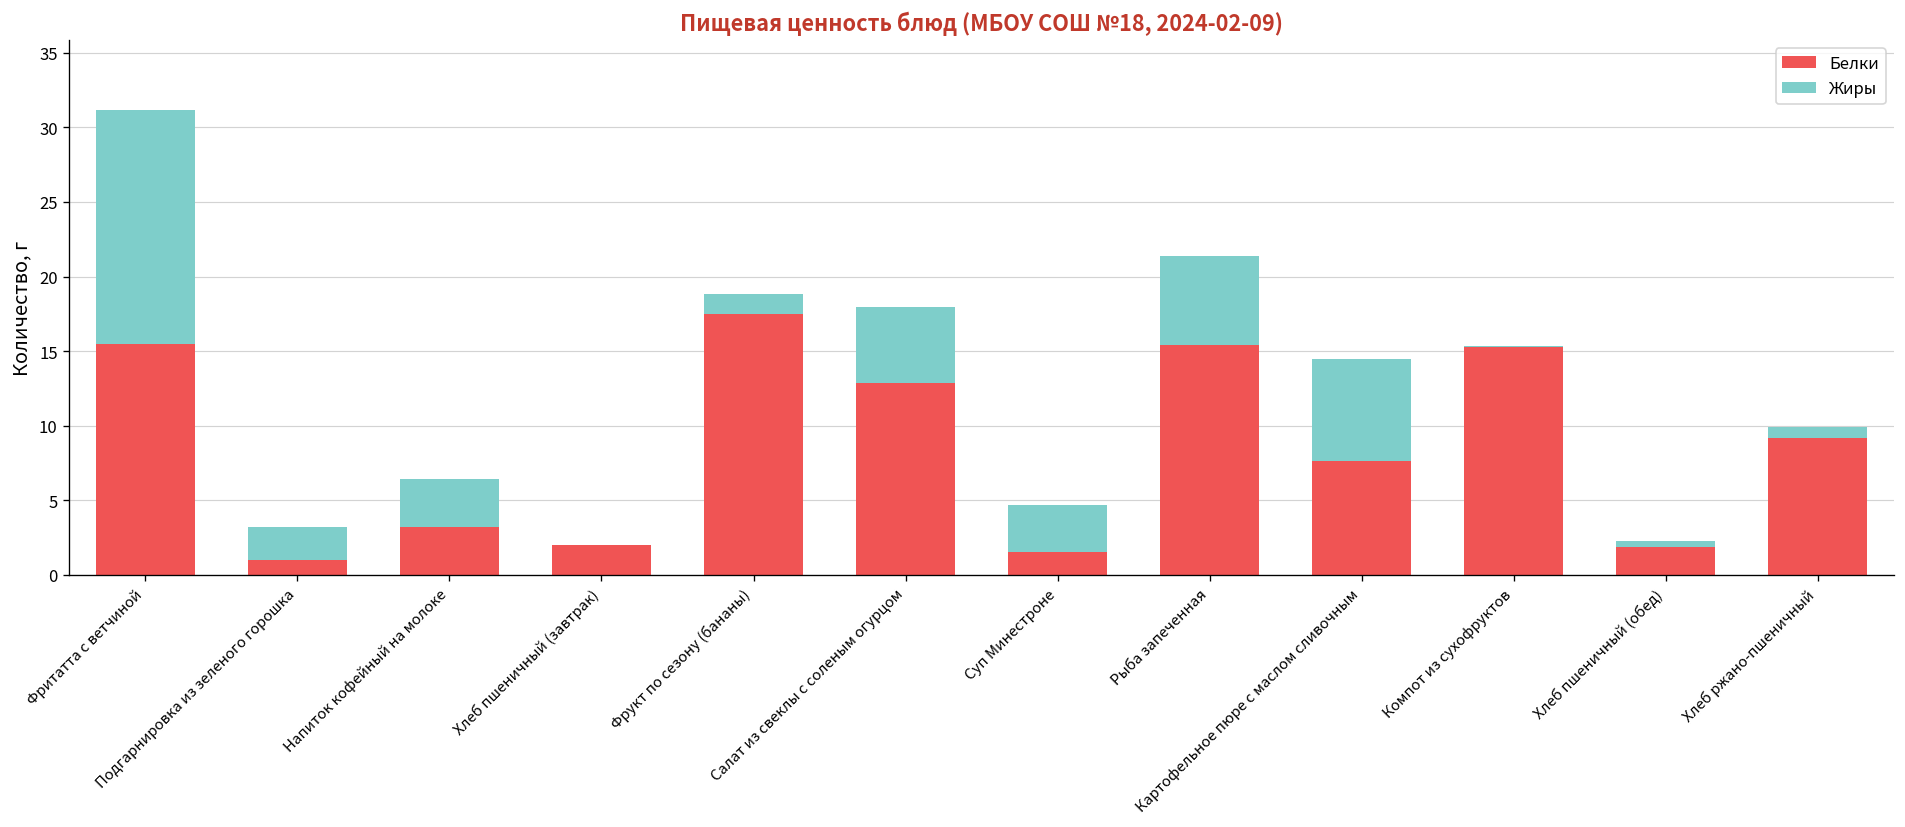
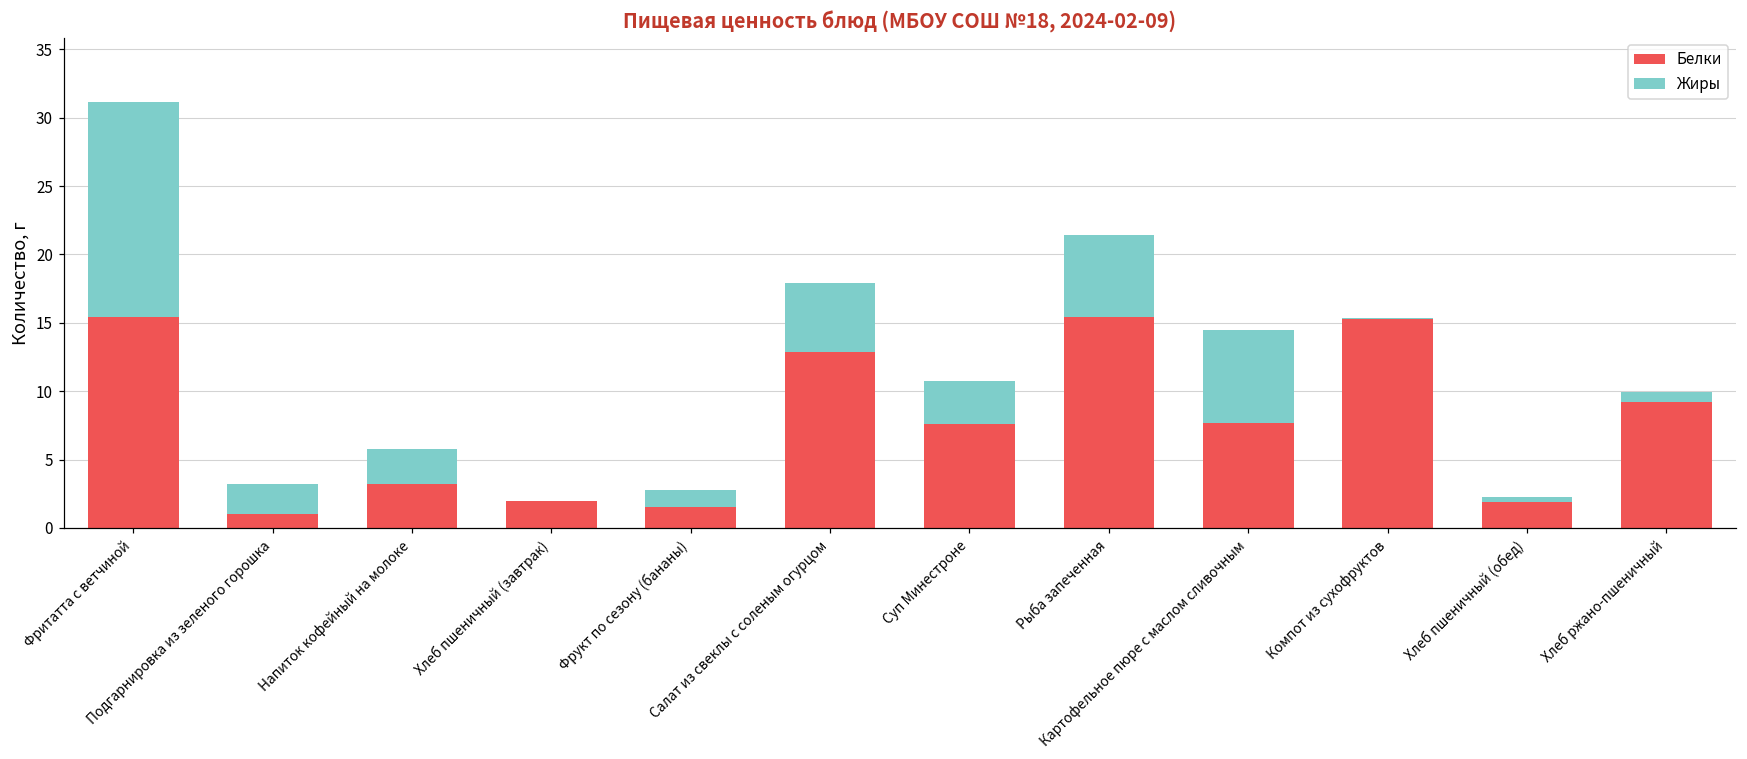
Жиры, Напиток кофейный на молоке: 3.2 -> 2.5
Белки, Фрукт по сезону (бананы): 17.5 -> 1.5
Белки, Суп Минестроне: 1.5 -> 7.6
